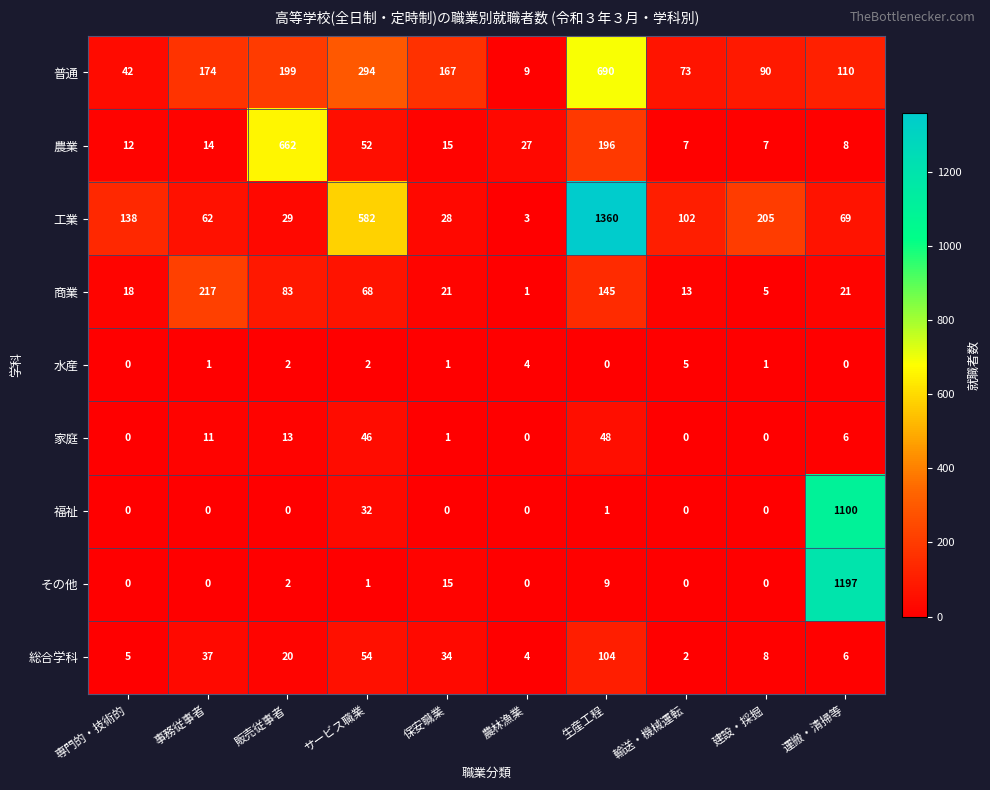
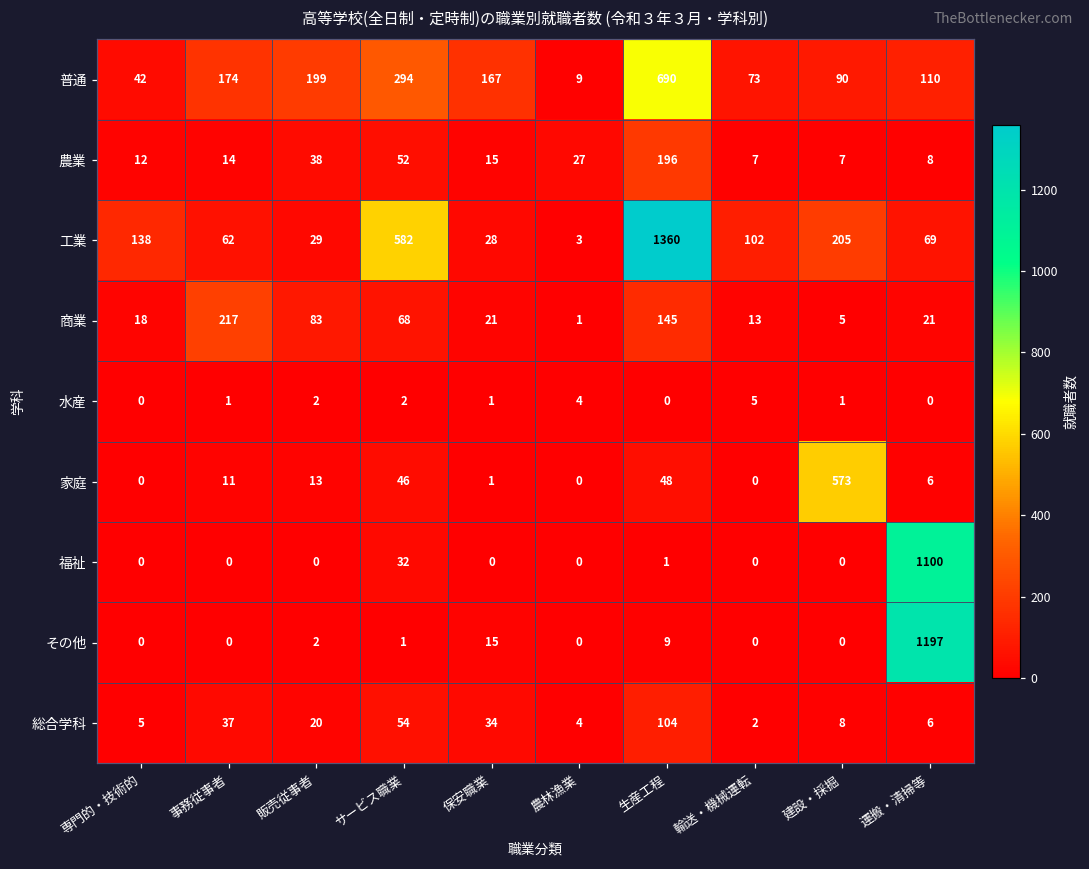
農業, 販売従事者: 662 -> 38
家庭, 建設・採掘: 0 -> 573
